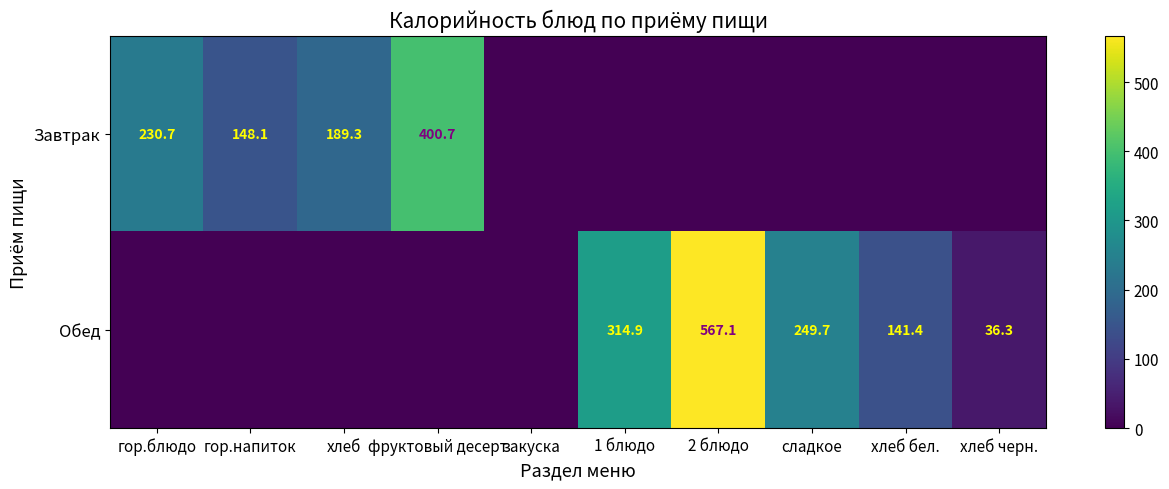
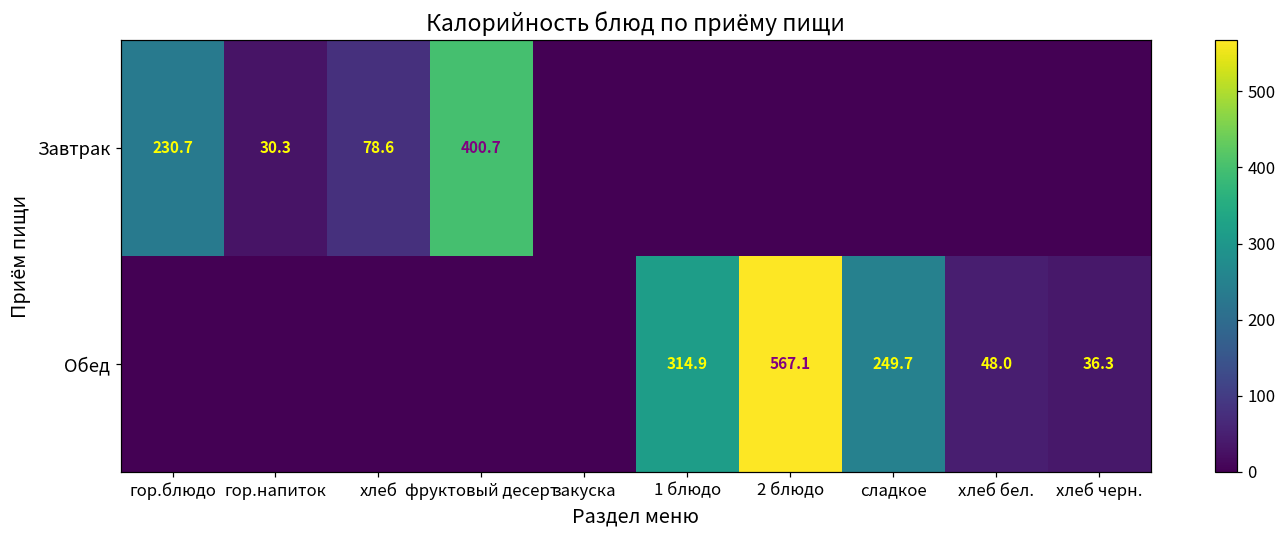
Завтрак, гор.напиток: 148.1 -> 30.3
Завтрак, хлеб: 189.3 -> 78.6
Обед, хлеб бел.: 141.4 -> 48.0
